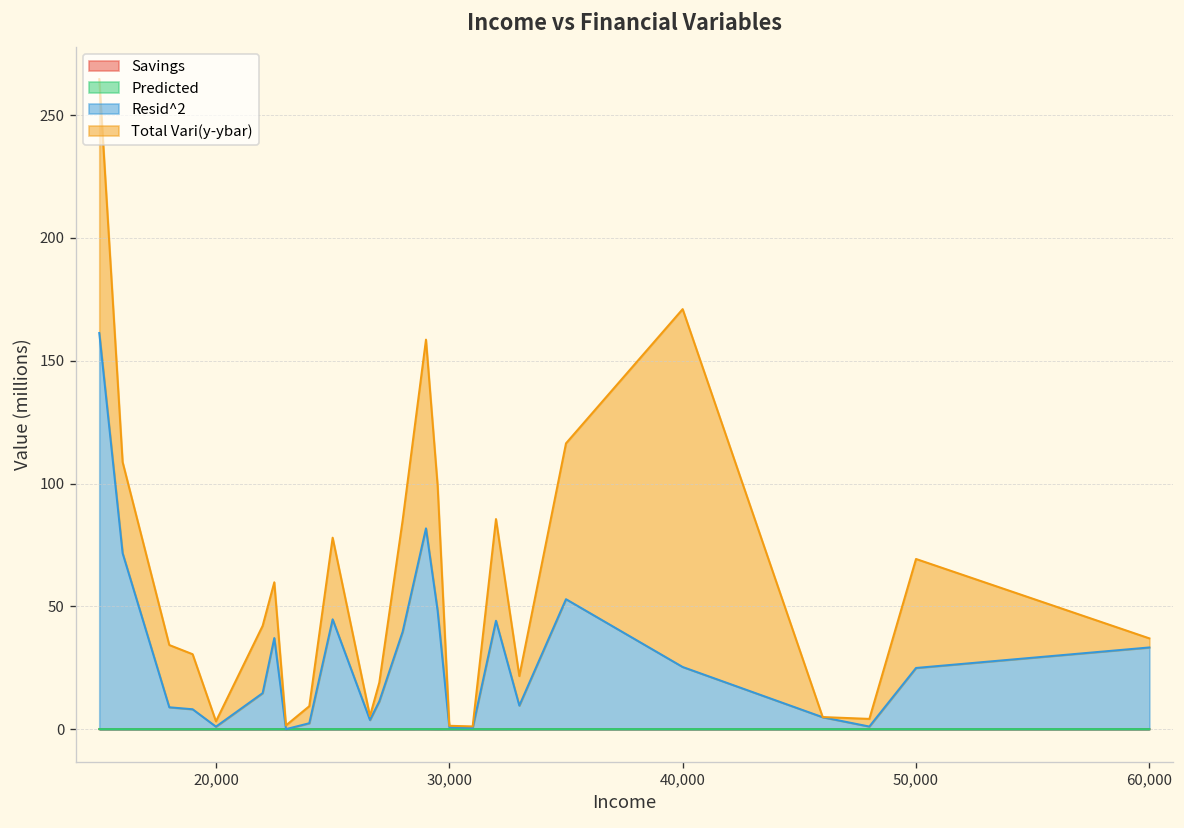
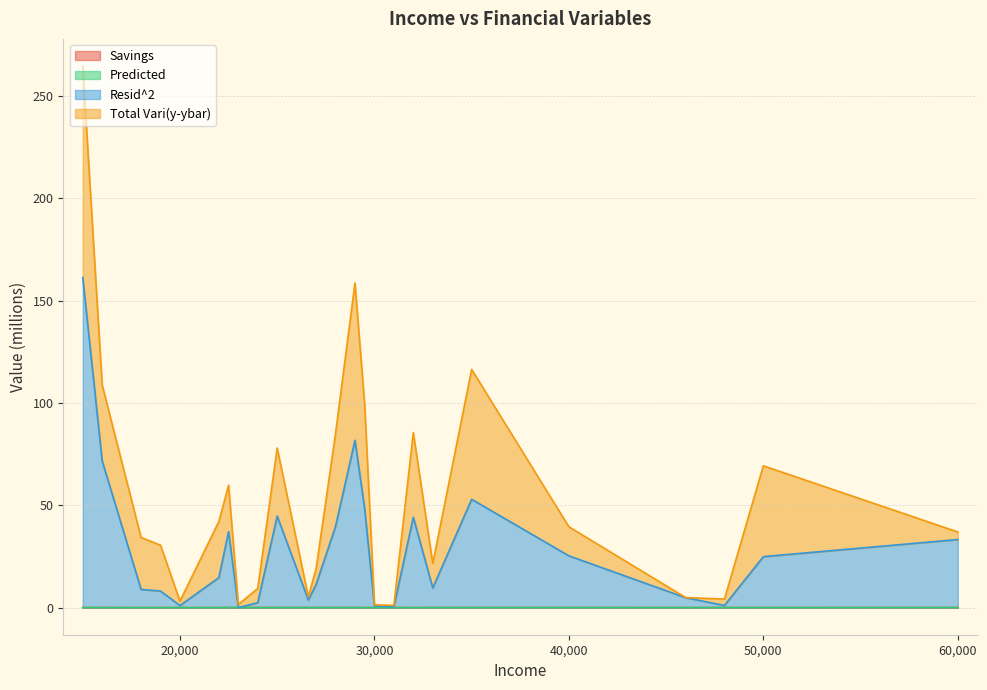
Total Vari(y-ybar), 40,000: 146 -> 14
